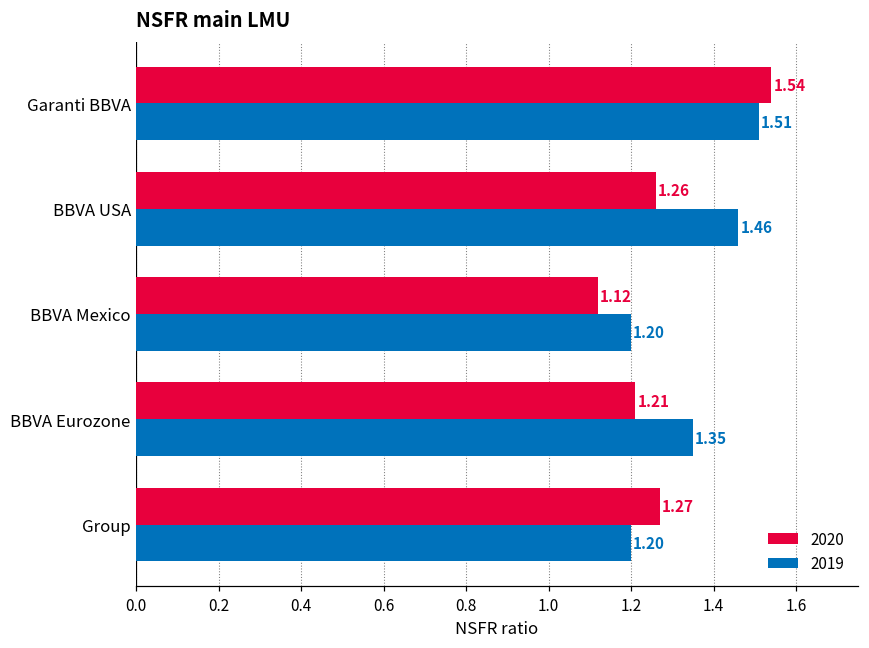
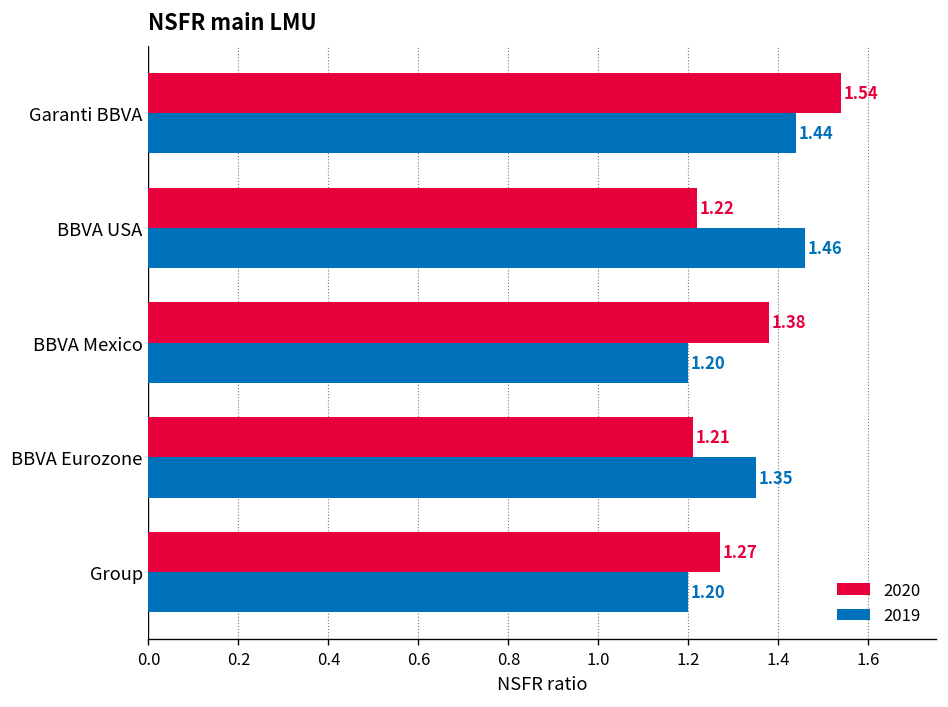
2019, Garanti BBVA: 1.51 -> 1.44
2020, BBVA USA: 1.26 -> 1.22
2020, BBVA Mexico: 1.12 -> 1.38
